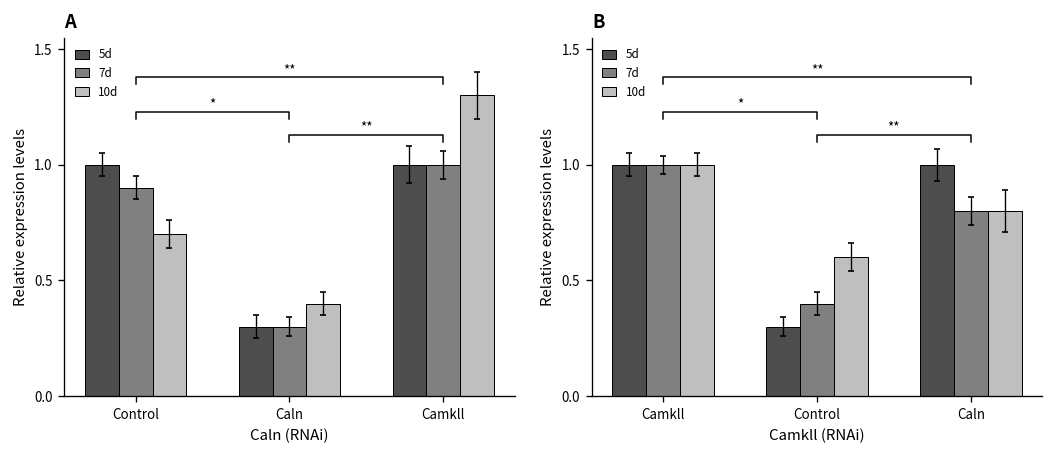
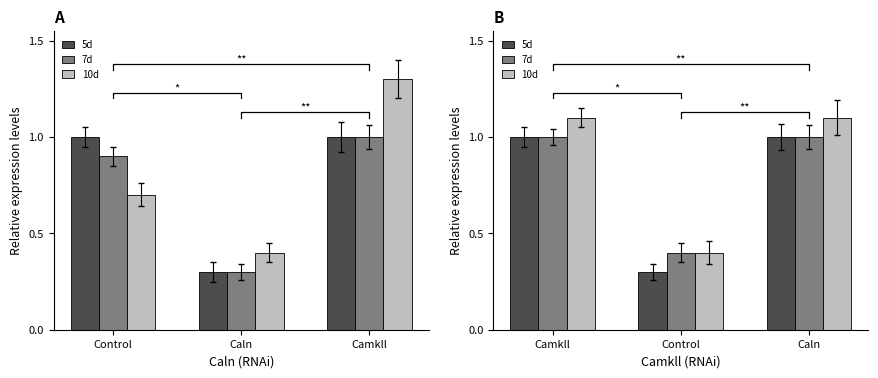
B, 10d, Camkll: 1.0 -> 1.1
B, 10d, Control: 0.6 -> 0.4
B, 7d, Caln: 0.8 -> 1.0
B, 10d, Caln: 0.8 -> 1.1
